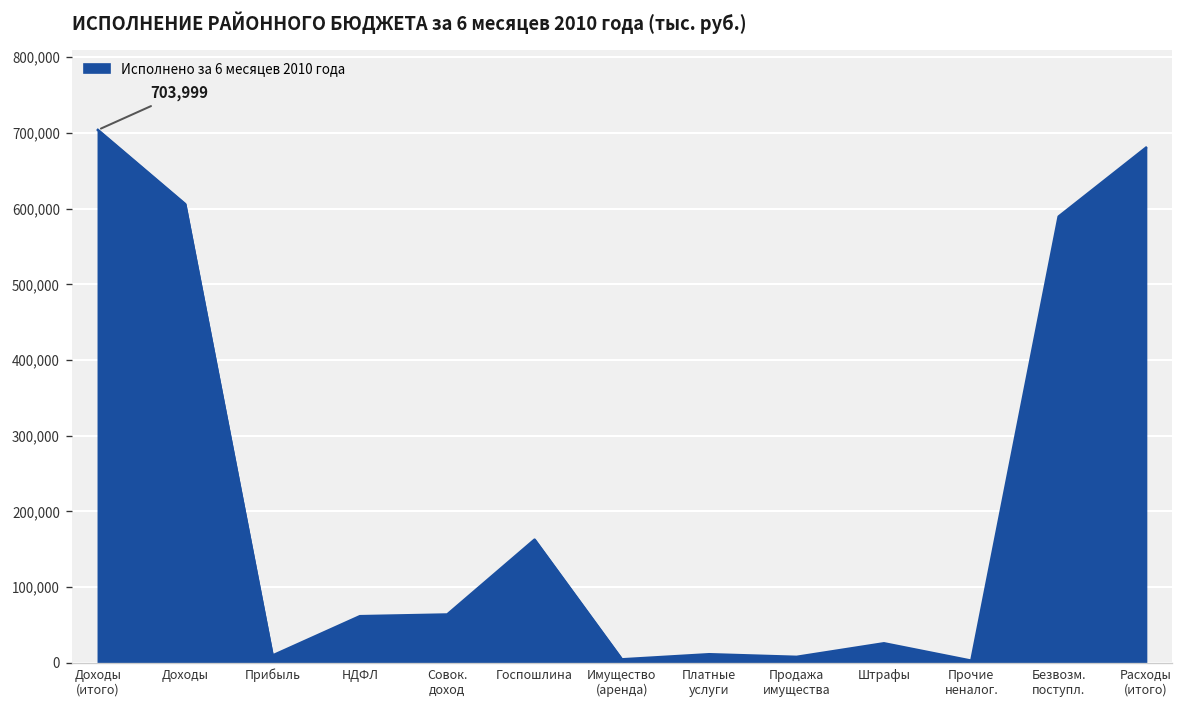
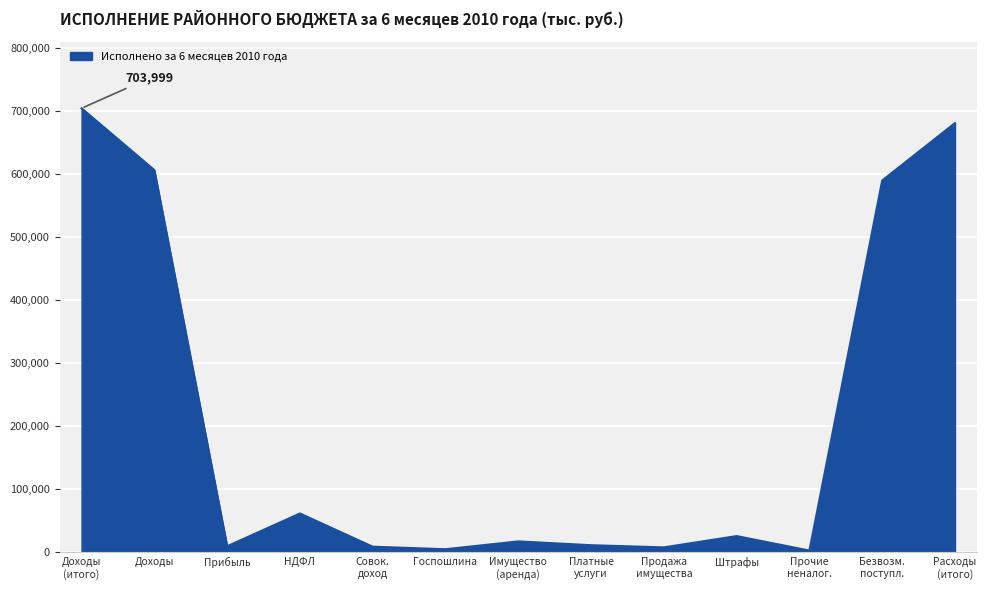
Совок. доход: 60,000 -> 10,000
Госпошлина: 160,000 -> 10,000
Имущество (аренда): 0 -> 20,000
